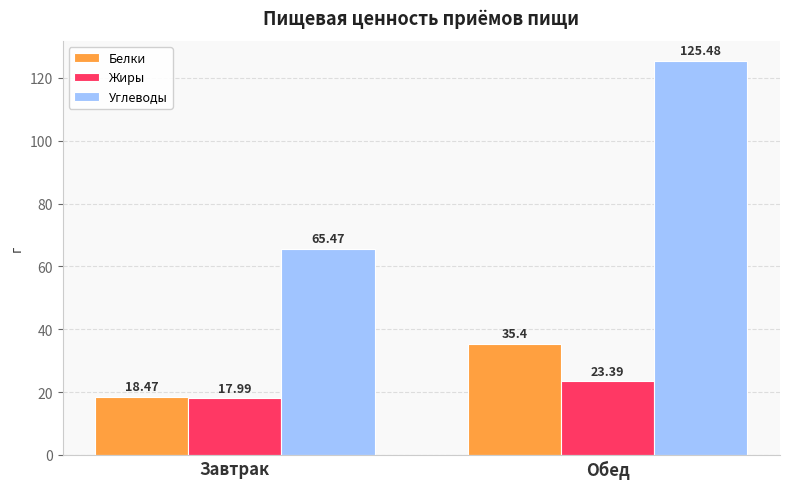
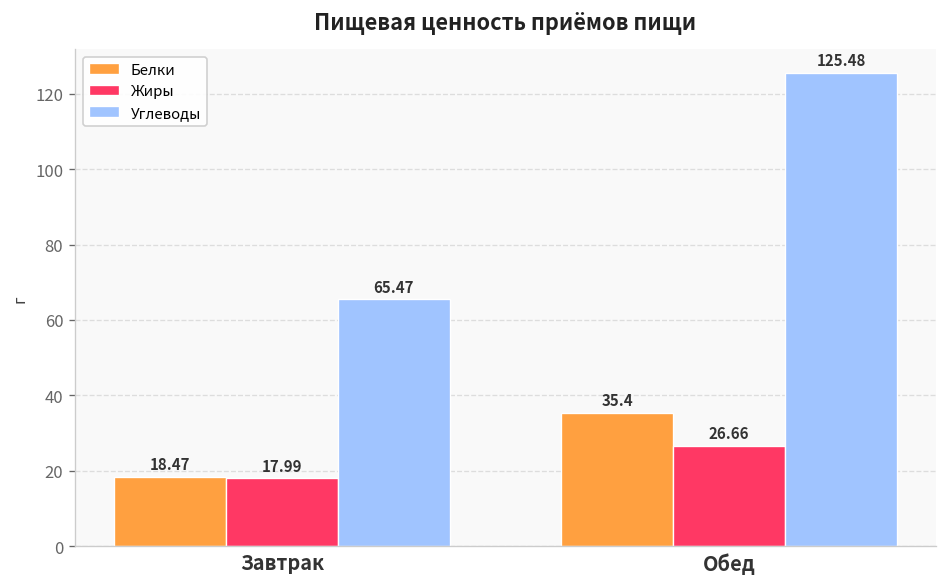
Жиры, Обед: 23.39 -> 26.66
